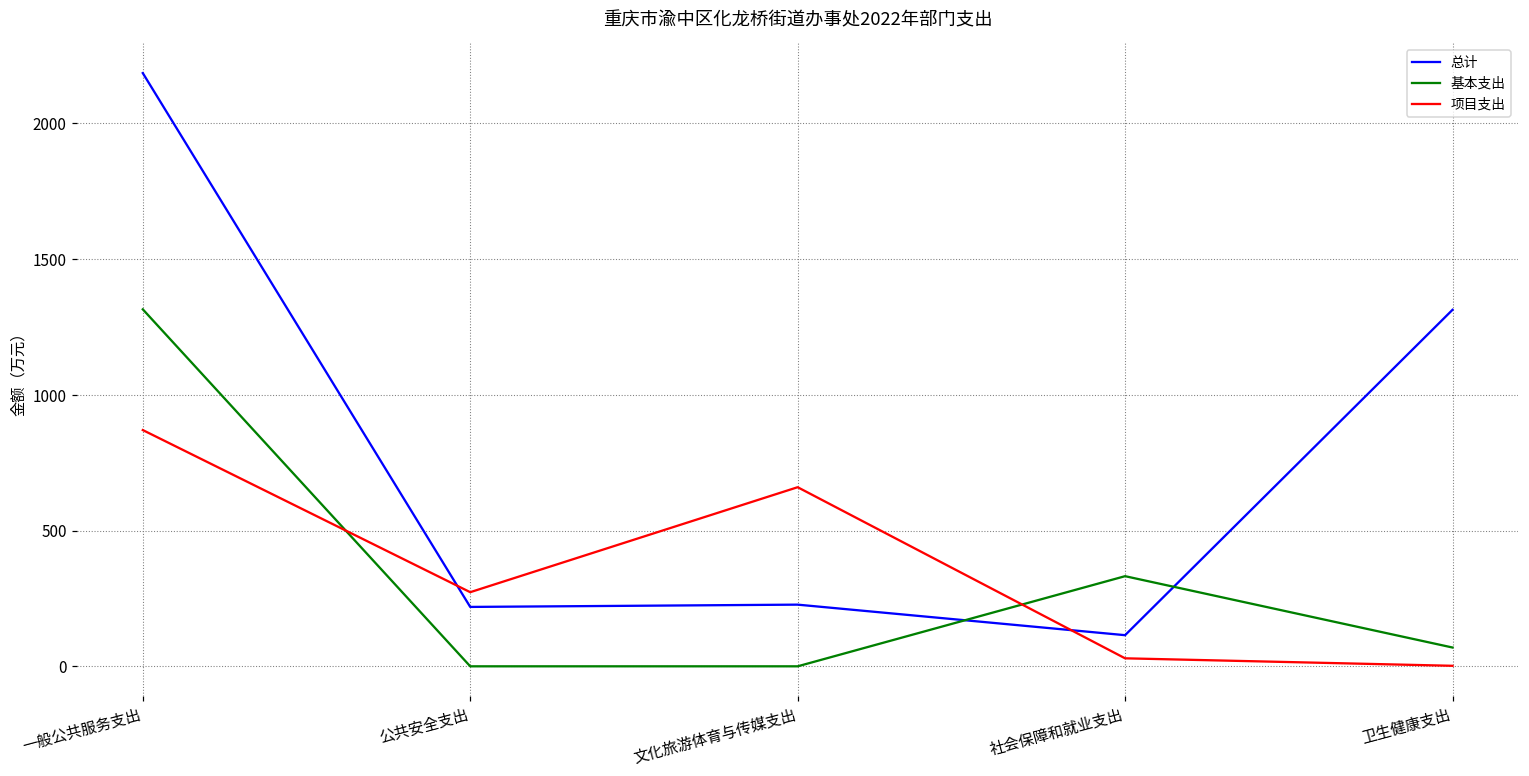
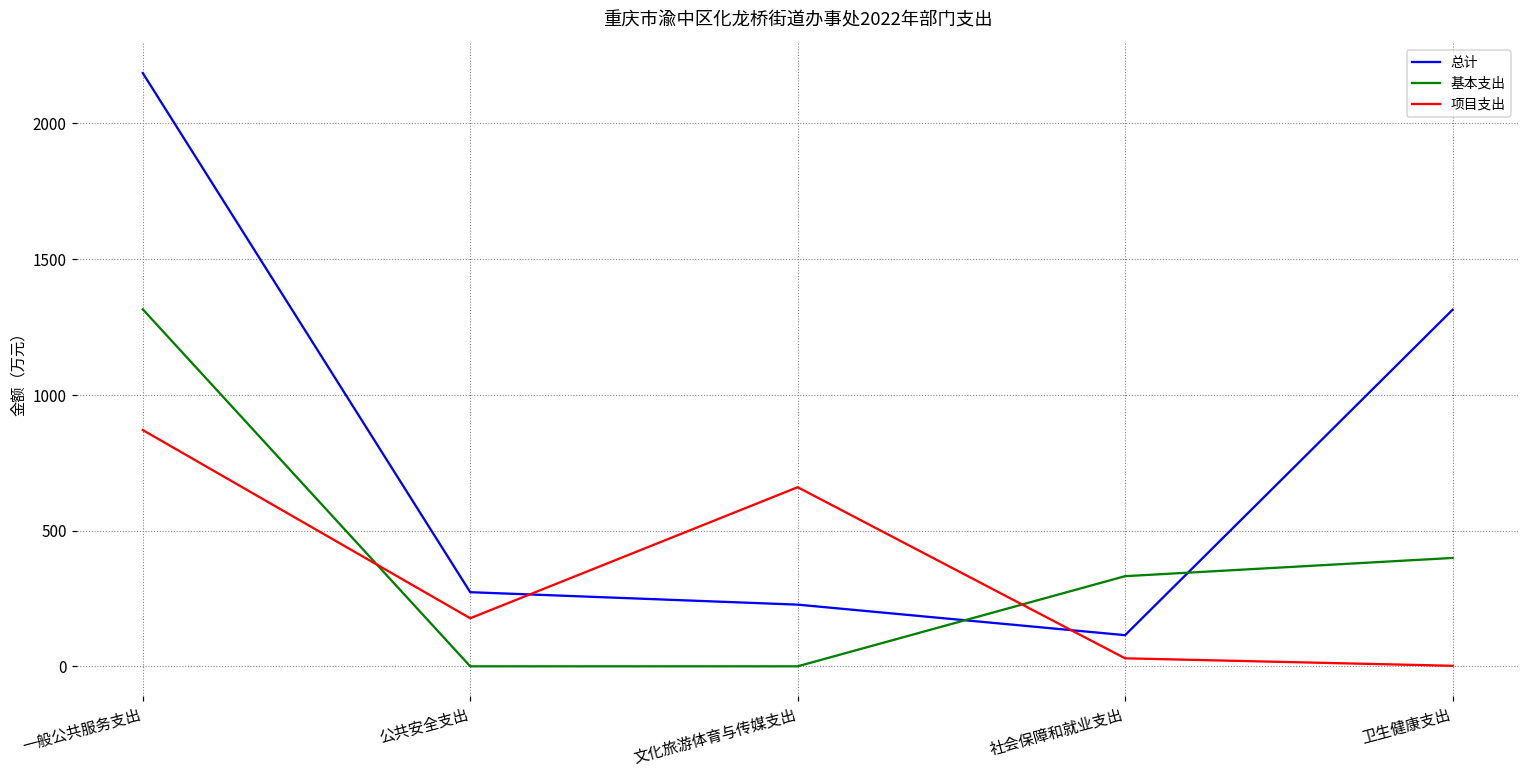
总计, 公共安全支出: 220 -> 270
项目支出, 公共安全支出: 270 -> 180
基本支出, 卫生健康支出: 70 -> 400
